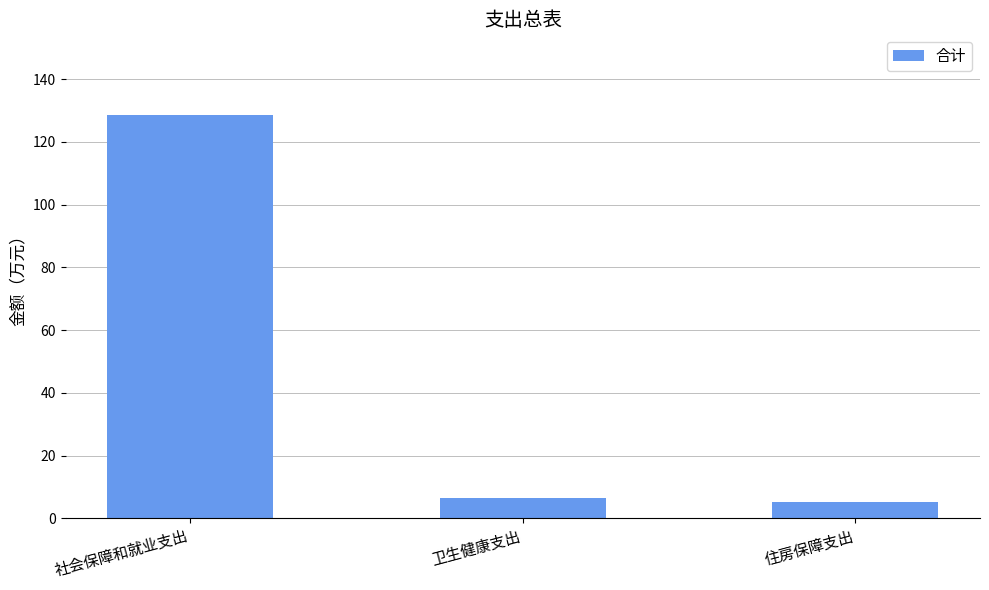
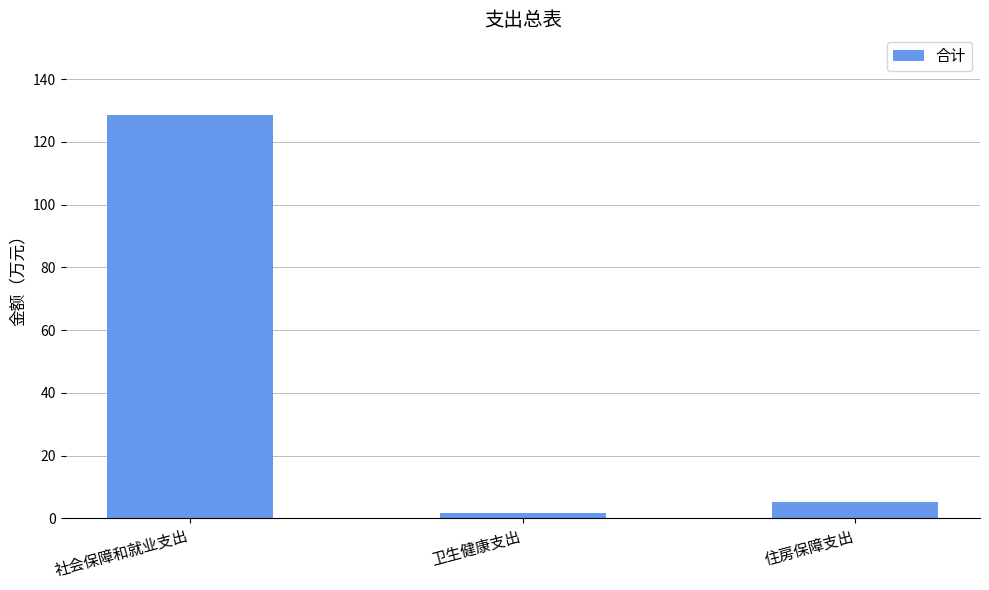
卫生健康支出: 7 -> 2
